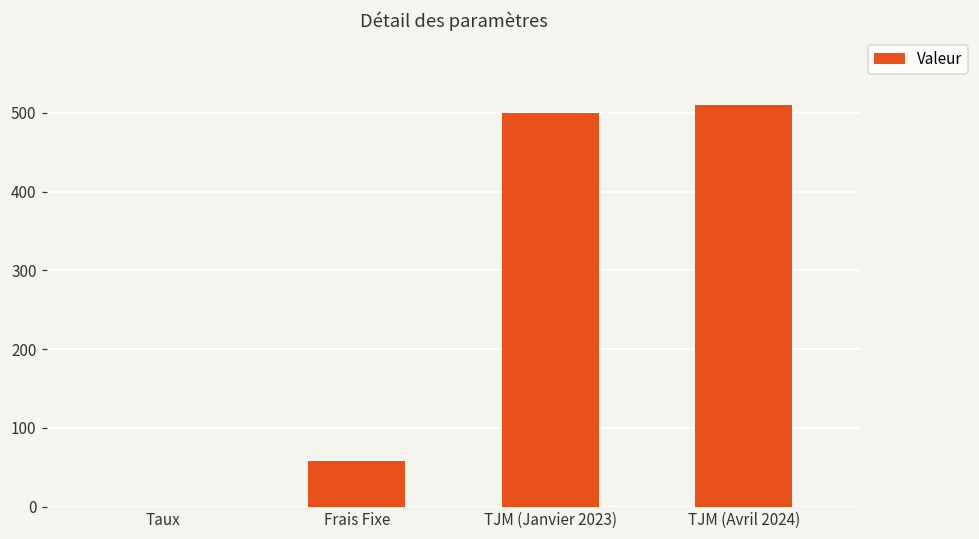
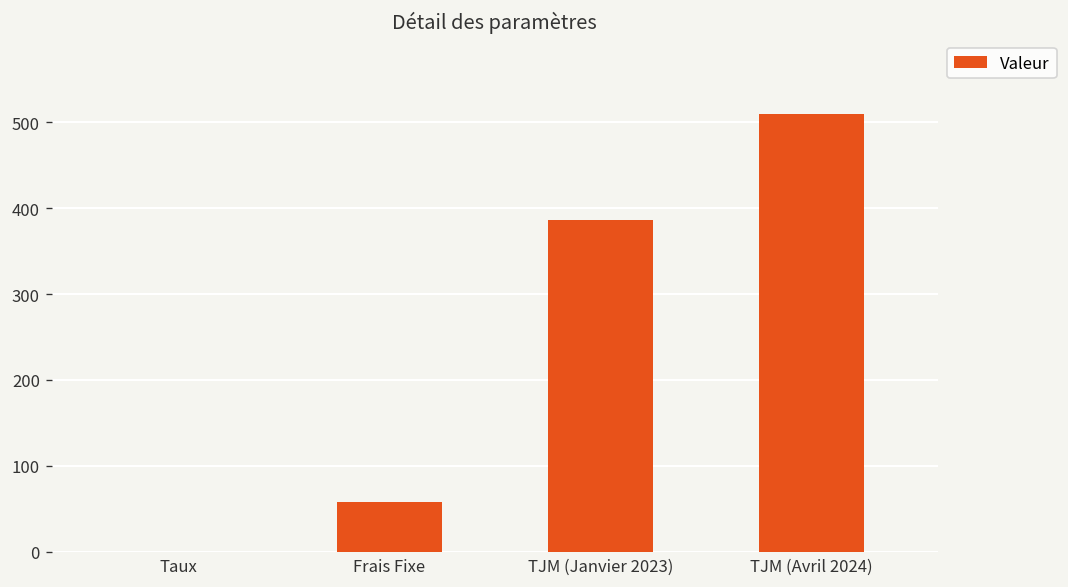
TJM (Janvier 2023): 500 -> 390
